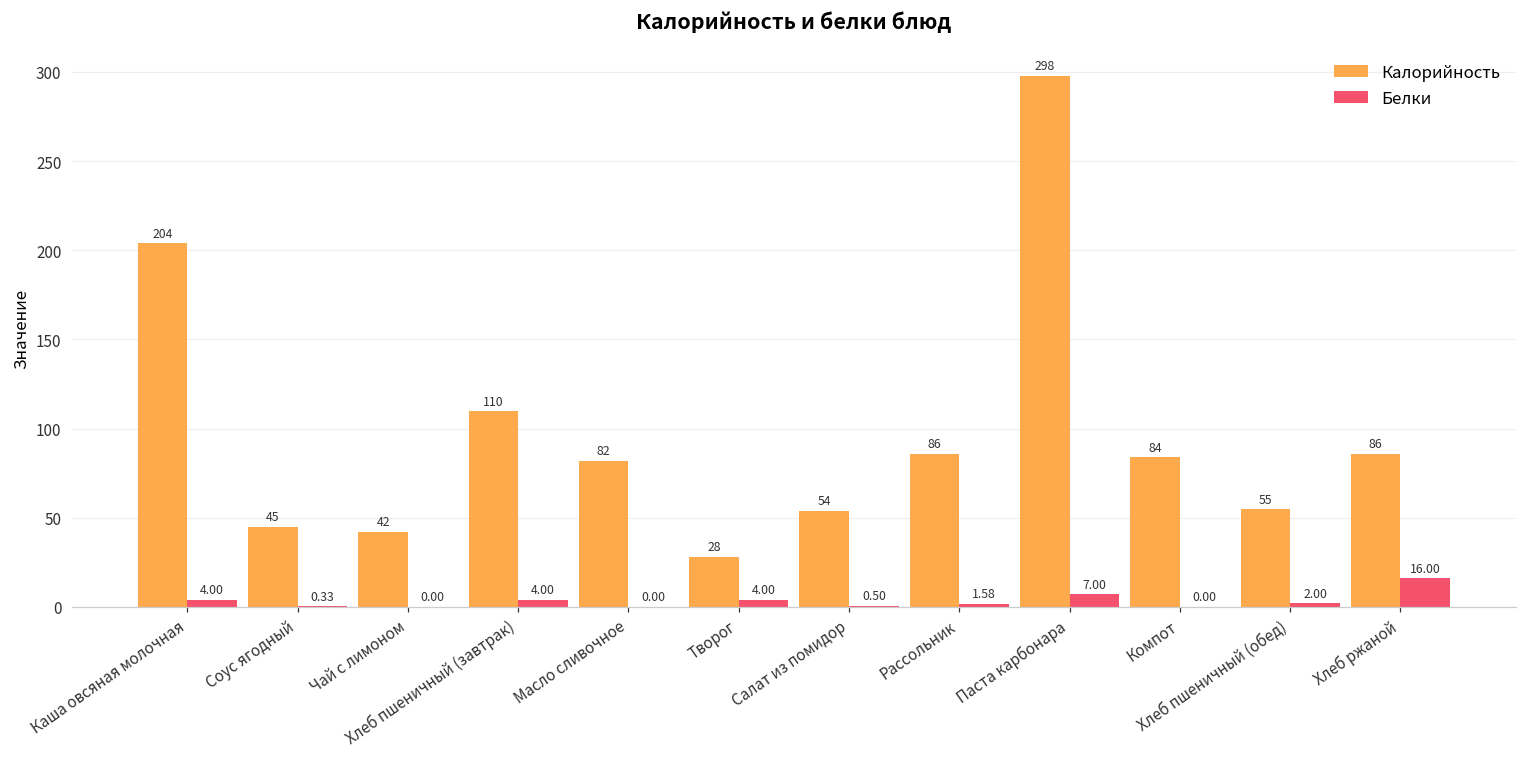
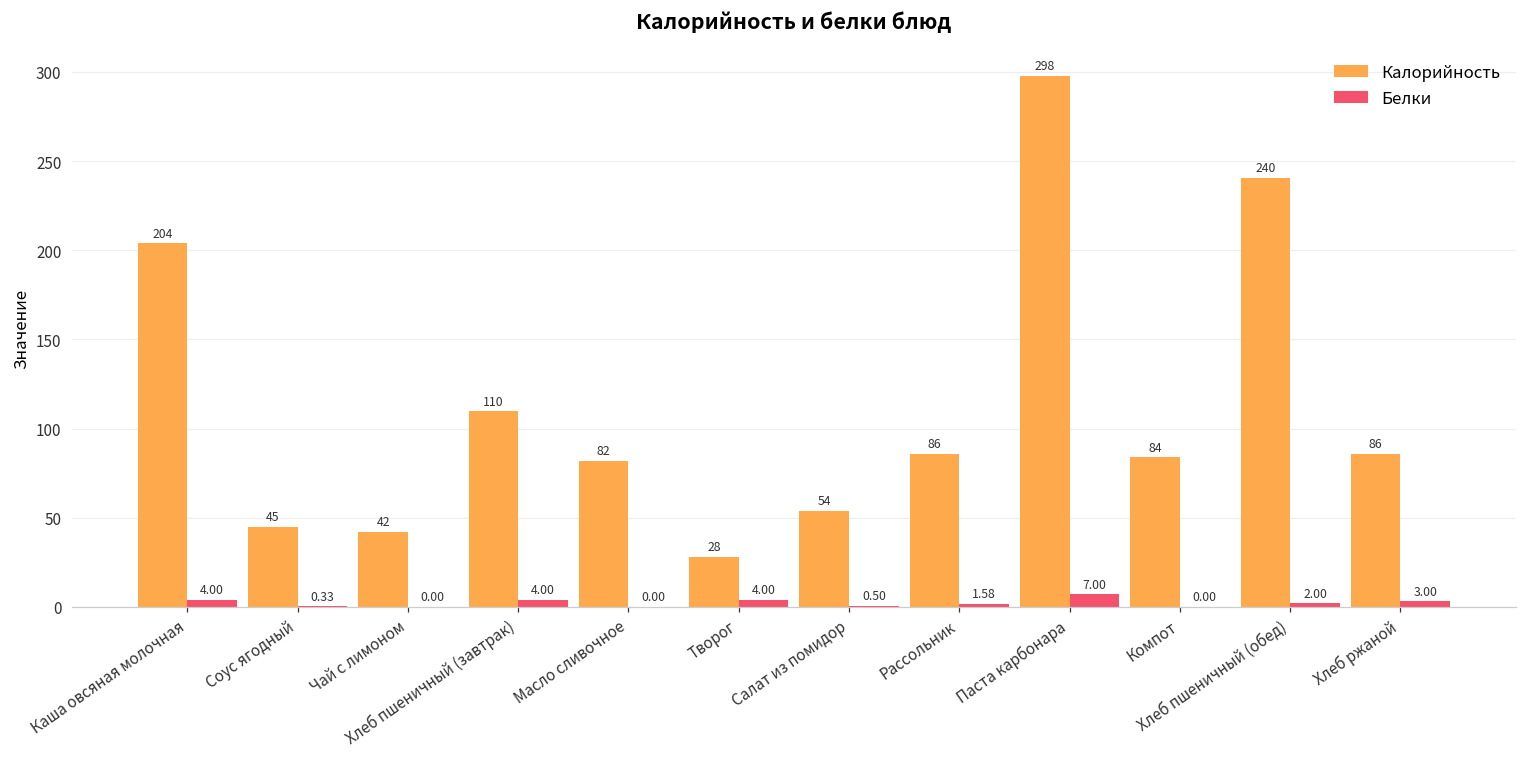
Калорийность, Хлеб пшеничный (обед): 55 -> 240
Белки, Хлеб ржаной: 16.00 -> 3.00
